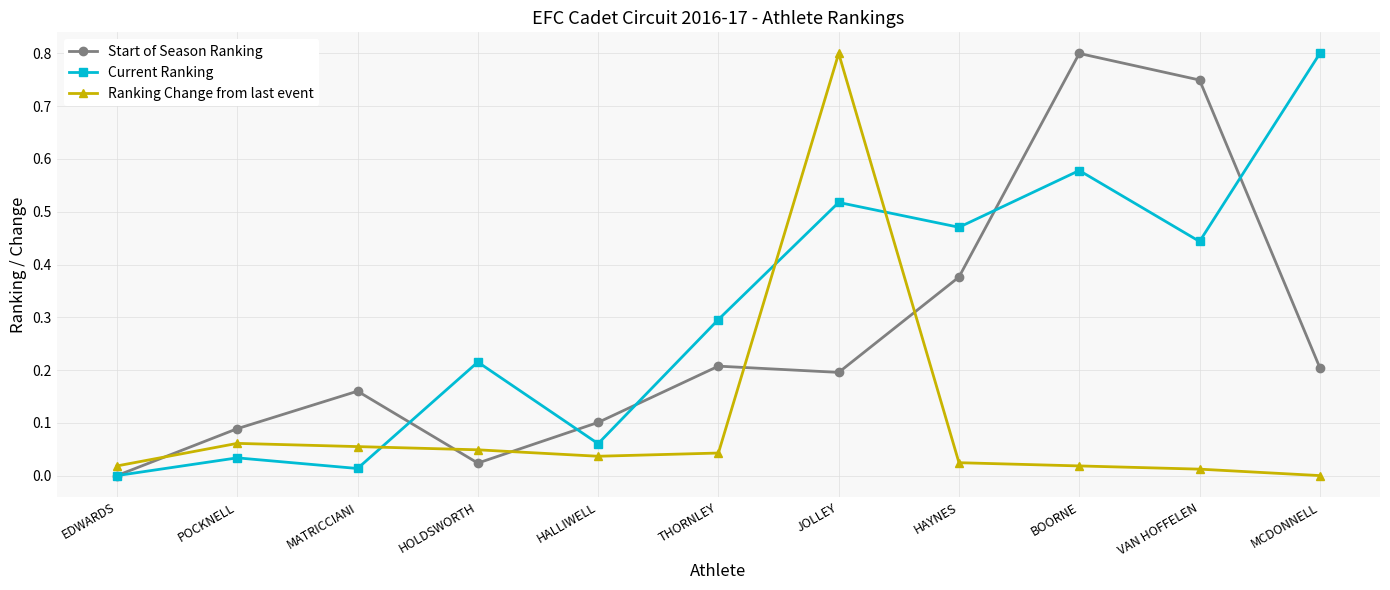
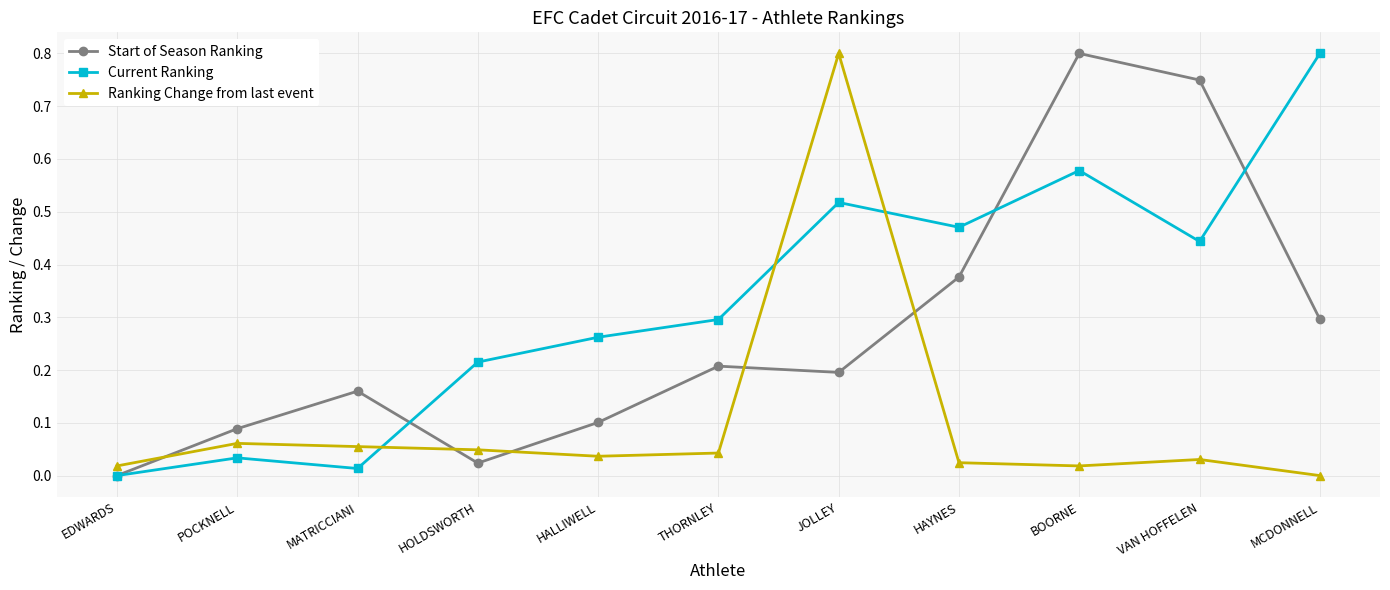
Current Ranking, HALLIWELL: 0.06 -> 0.26
Ranking Change from last event, VAN HOFFELEN: 0.01 -> 0.03
Start of Season Ranking, MCDONNELL: 0.20 -> 0.30
